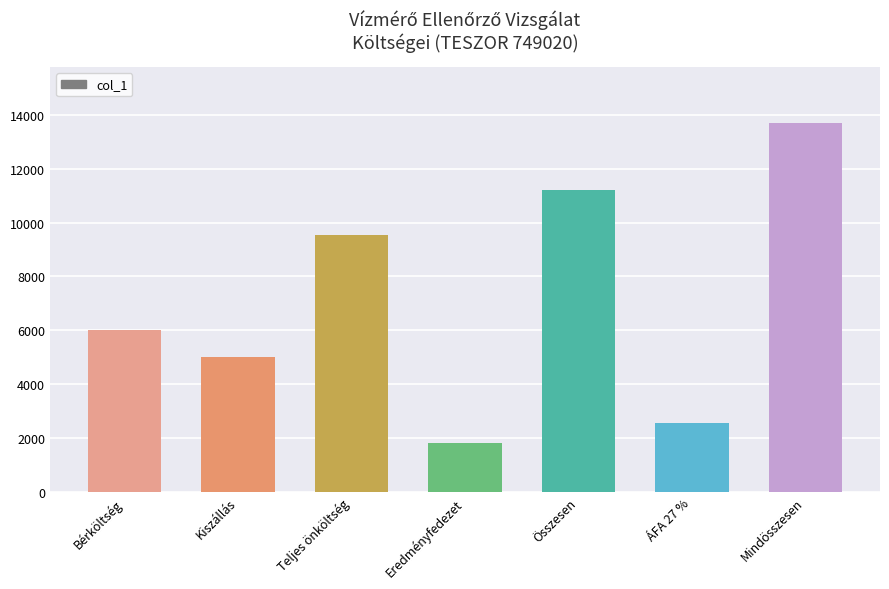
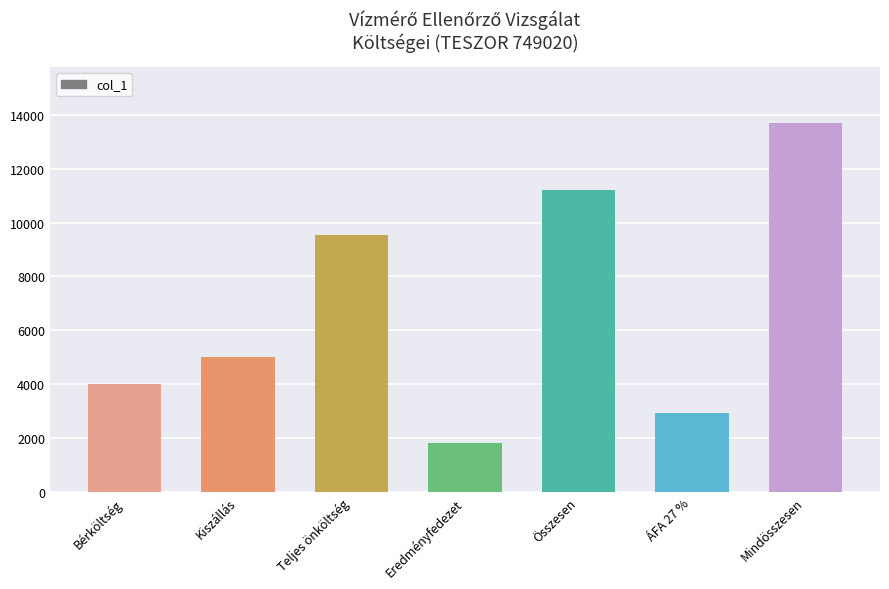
Bérköltség: 6000 -> 4000
ÁFA 27 %: 2600 -> 2900
